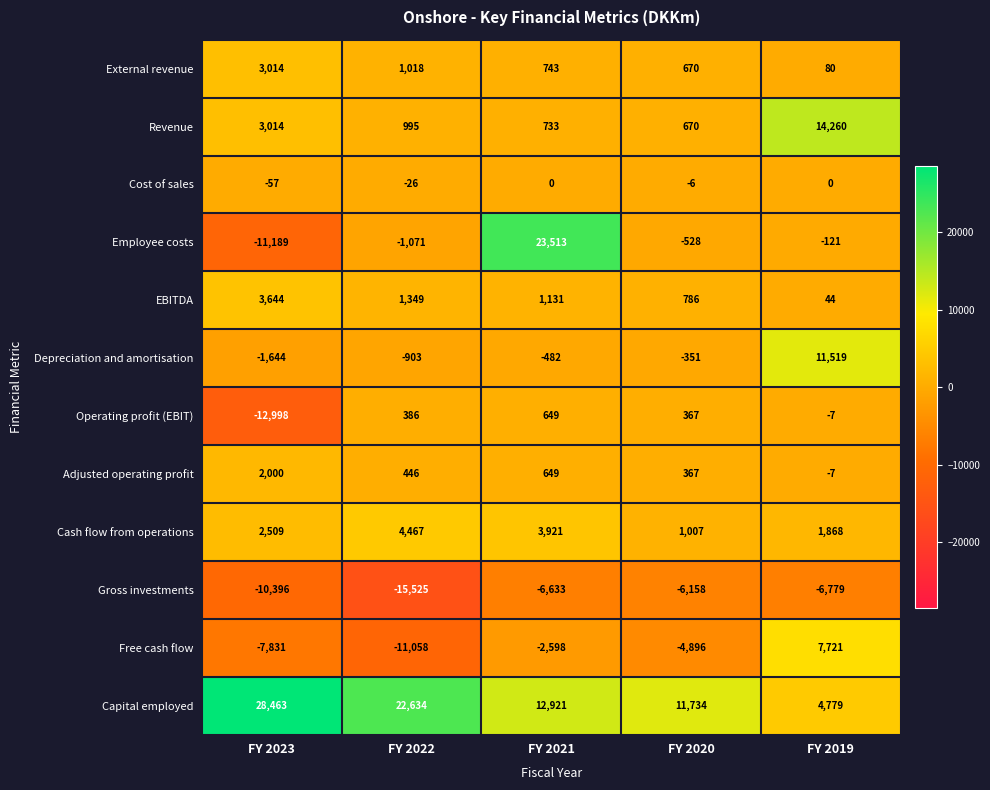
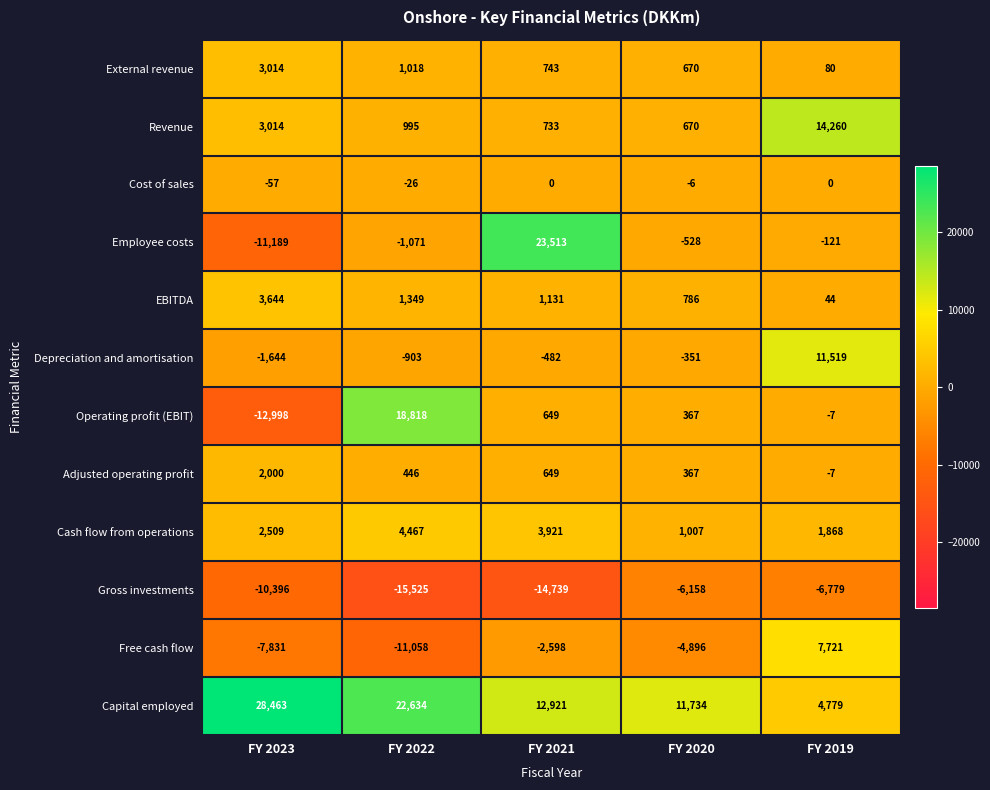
Operating profit (EBIT), FY 2022: 386 -> 18,818
Gross investments, FY 2021: -6,633 -> -14,739
